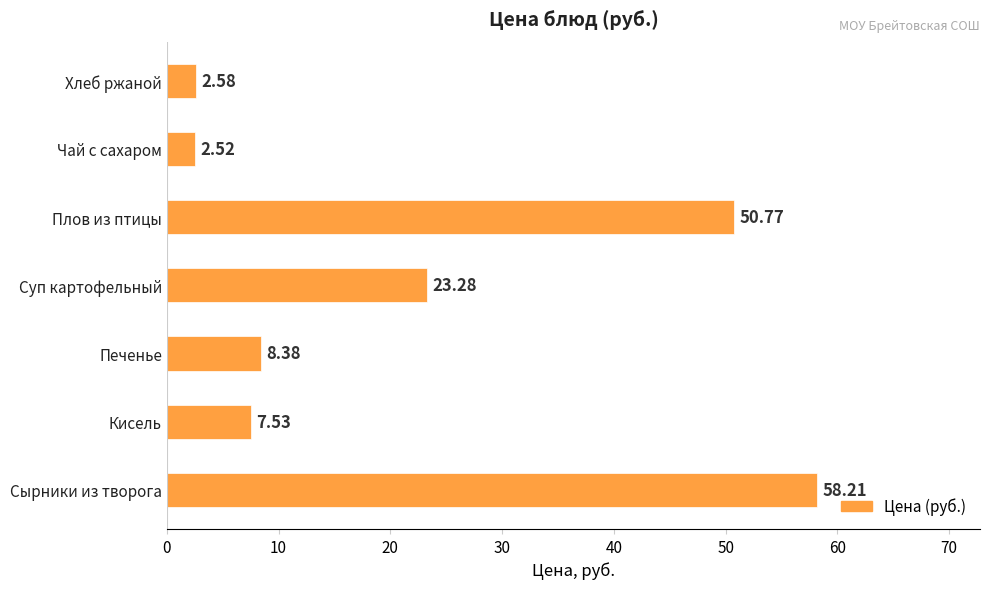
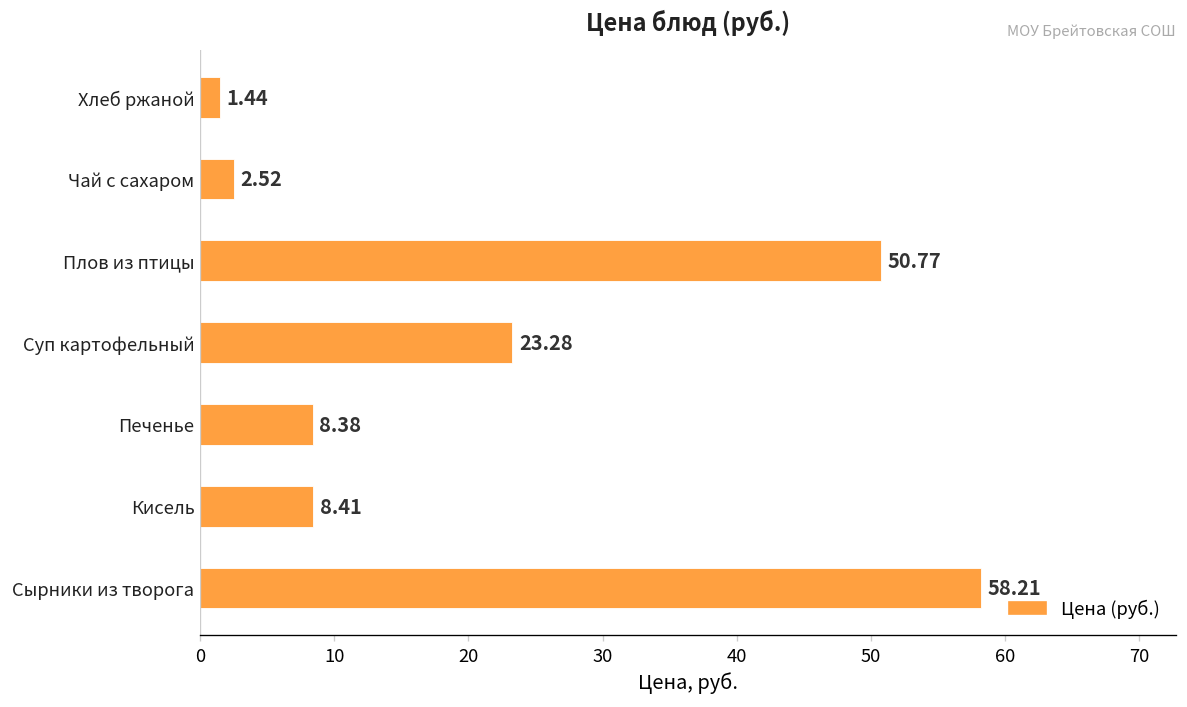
Хлеб ржаной: 2.58 -> 1.44
Кисель: 7.53 -> 8.41
